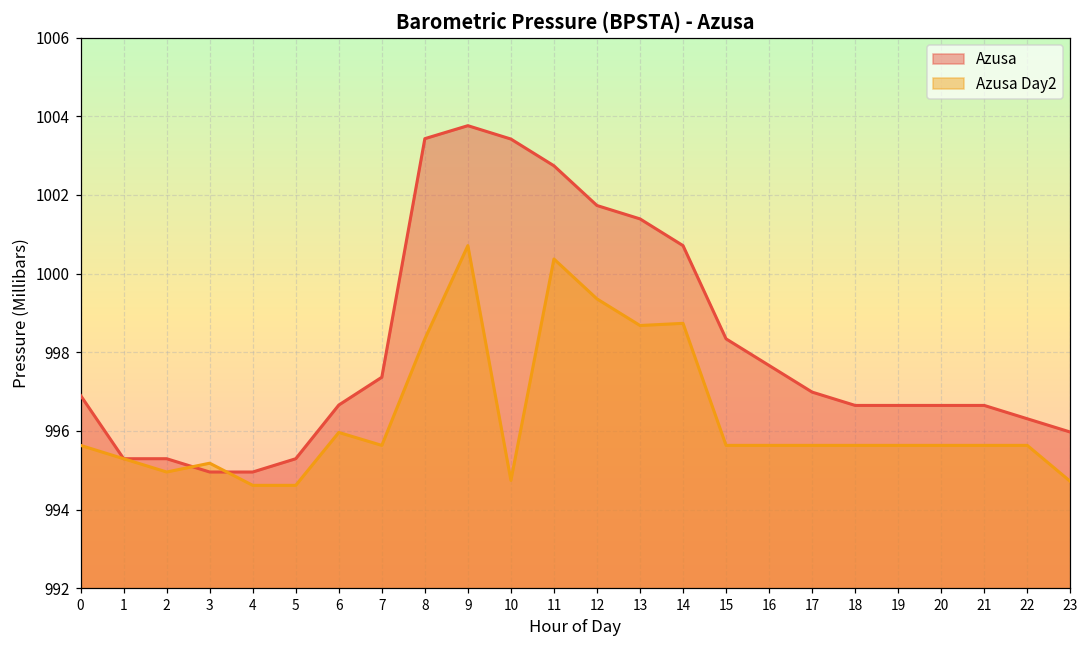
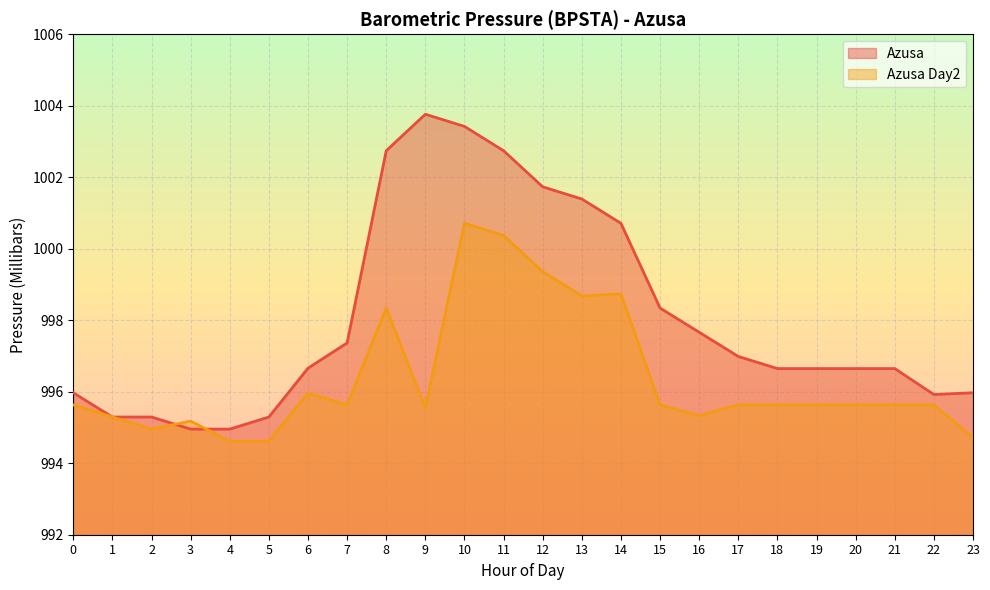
Azusa, 0: 996.9 -> 996.0
Azusa, 8: 1003.4 -> 1002.7
Azusa Day2, 9: 1000.7 -> 995.6
Azusa Day2, 10: 994.7 -> 1000.7
Azusa Day2, 16: 995.6 -> 995.3
Azusa, 22: 996.3 -> 995.9
